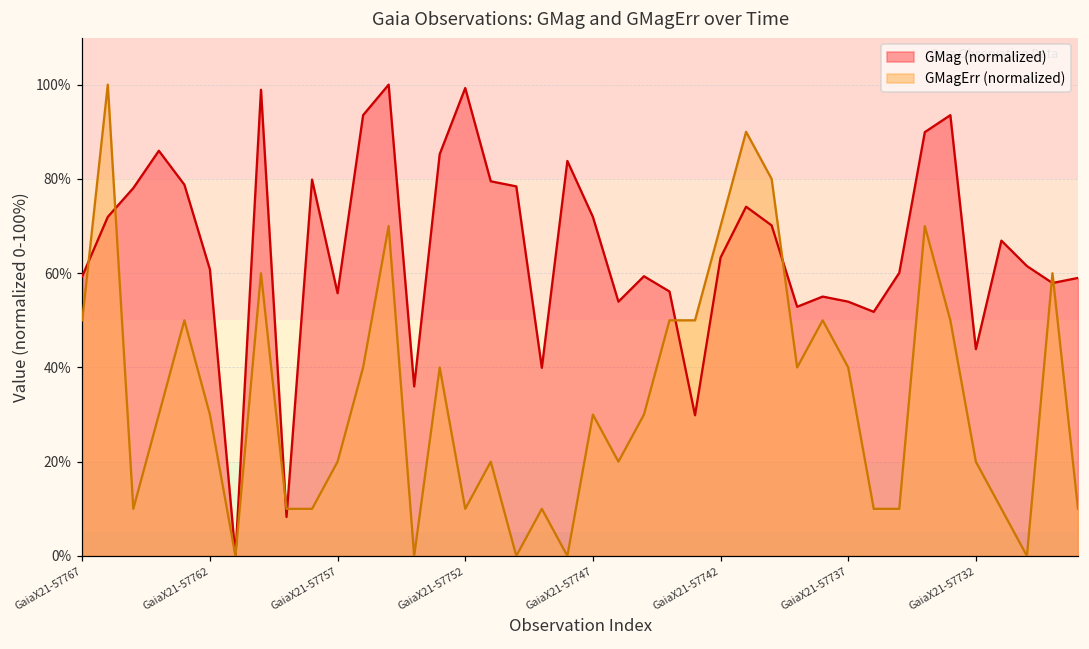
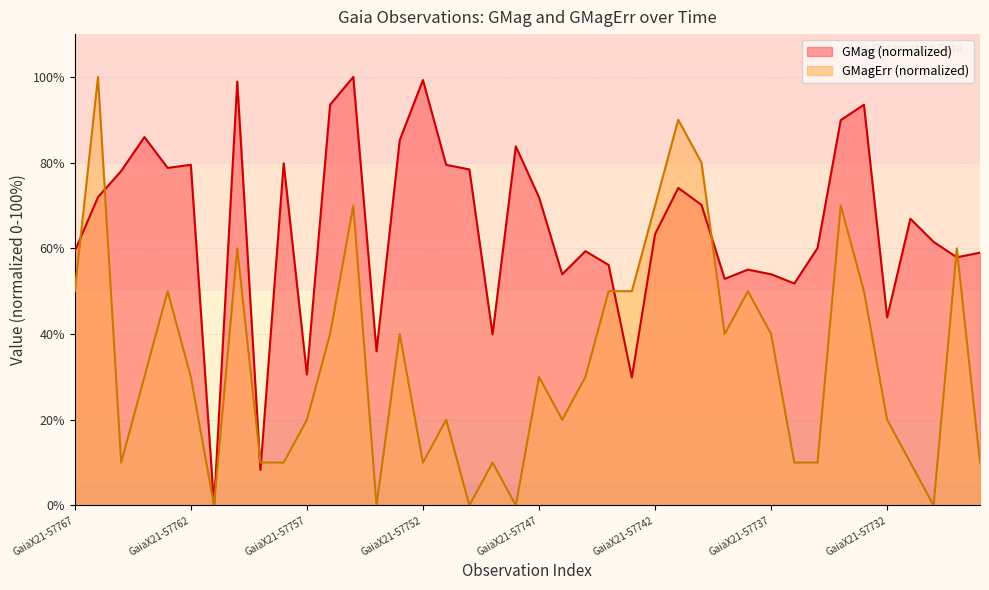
GMag (normalized), GaiaX21-57762: 61% -> 79%
GMag (normalized), GaiaX21-57757: 56% -> 31%
